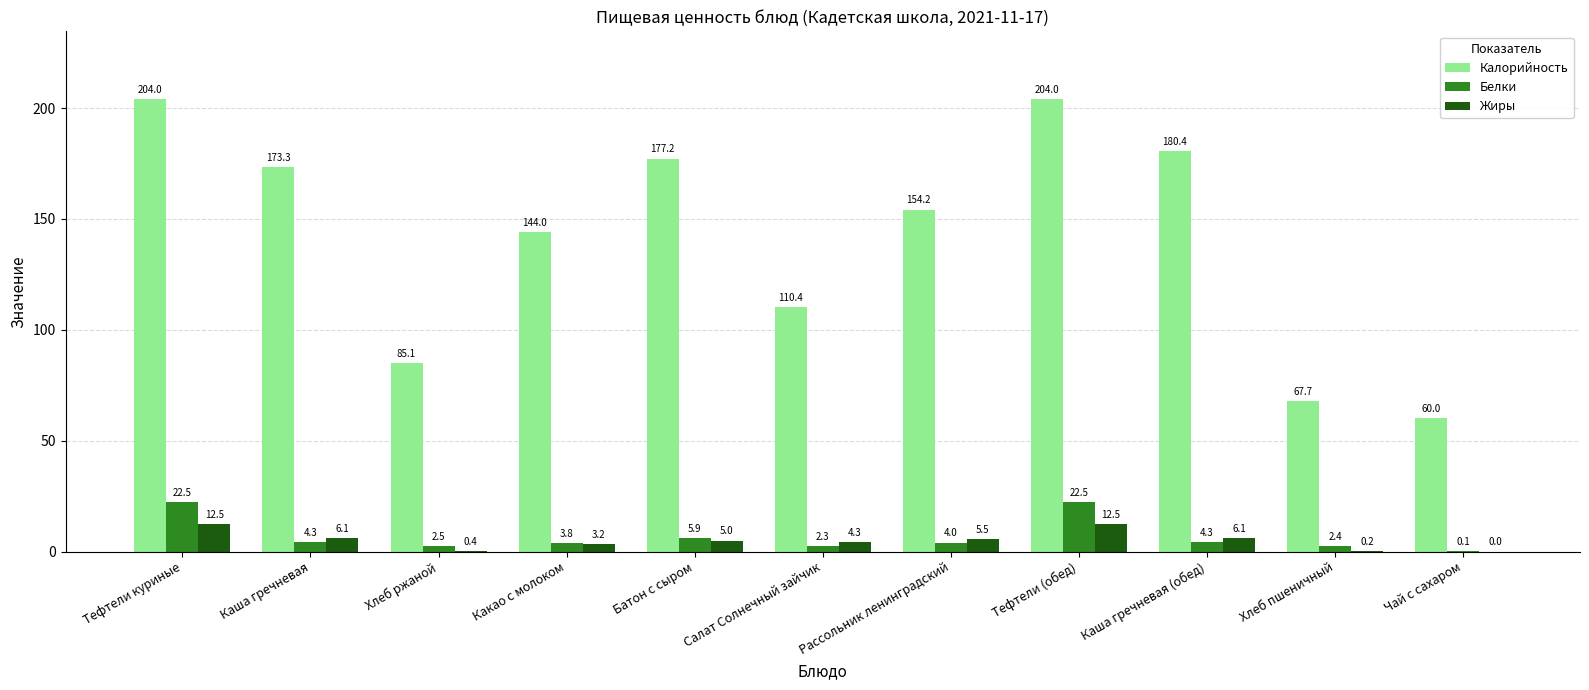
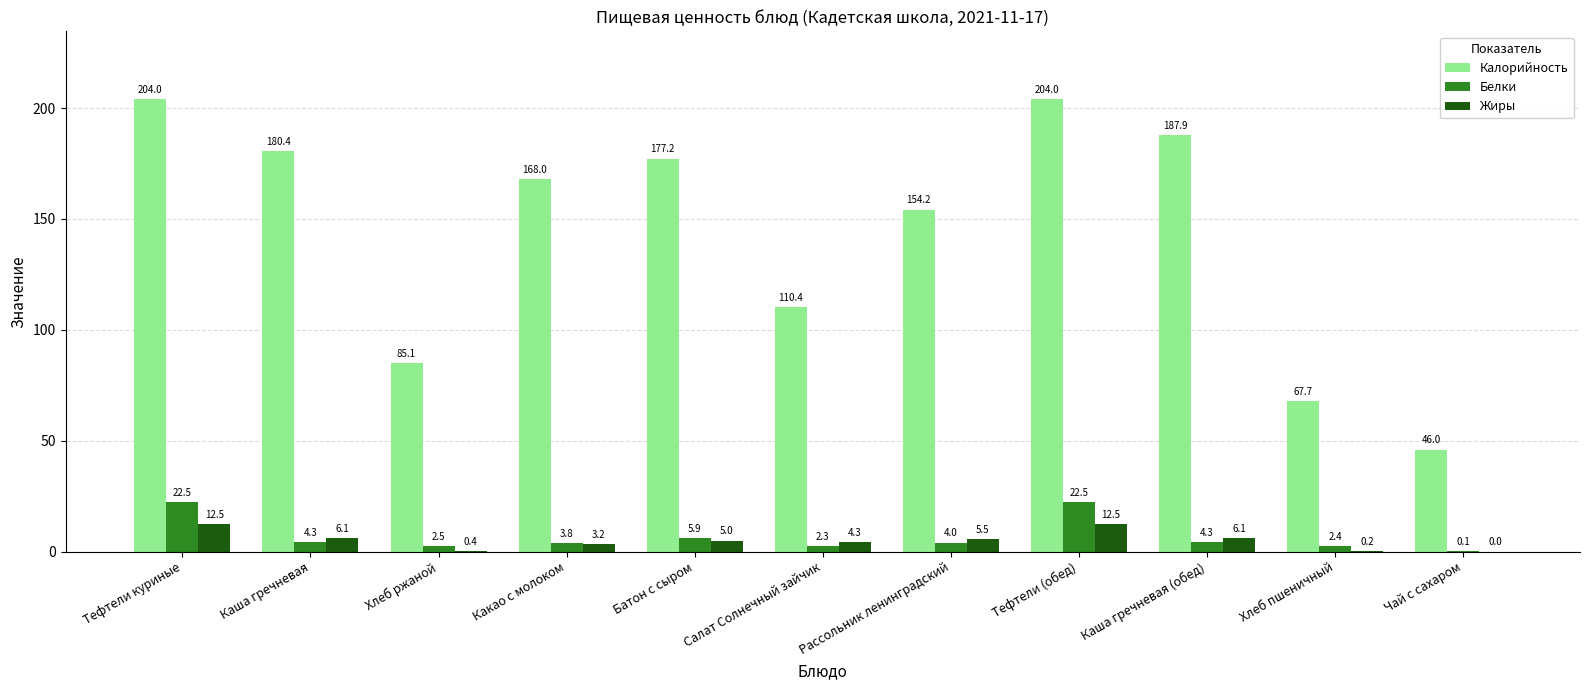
Калорийность, Каша гречневая: 173.3 -> 180.4
Калорийность, Какао с молоком: 144.0 -> 168.0
Калорийность, Каша гречневая (обед): 180.4 -> 187.9
Калорийность, Чай с сахаром: 60.0 -> 46.0
